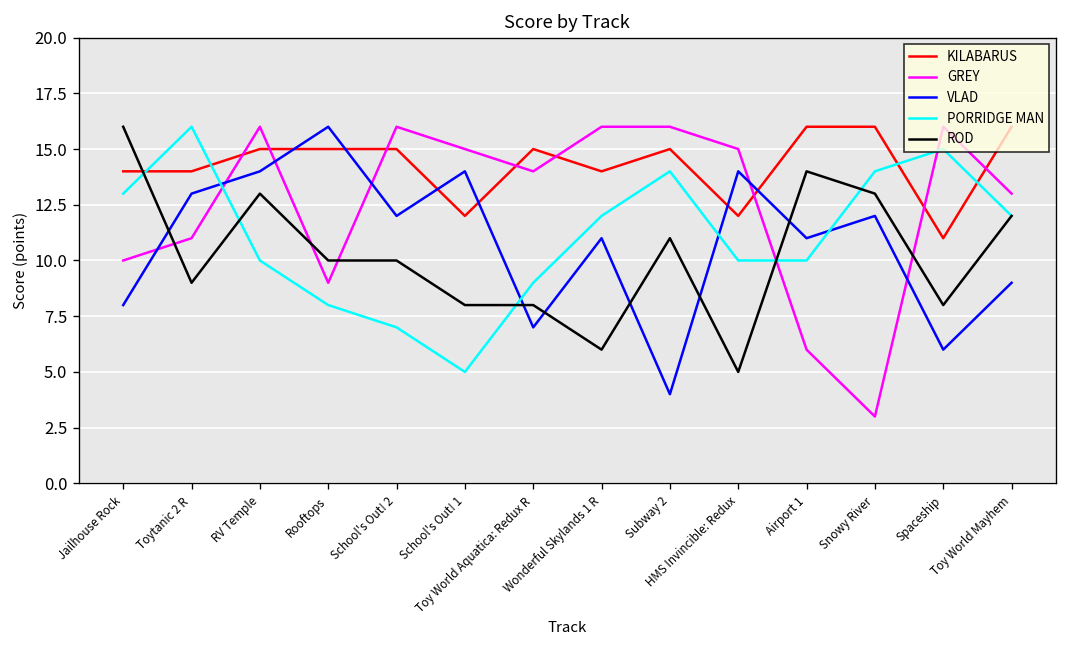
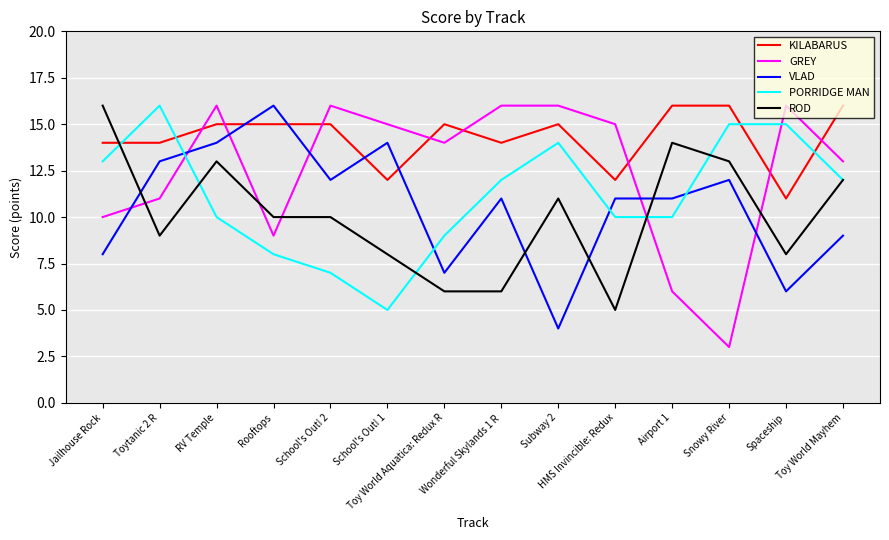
ROD, Toy World Aquatica: Redux R: 8 -> 6
VLAD, HMS Invincible: Redux: 14 -> 11
PORRIDGE MAN, Snowy River: 14 -> 15
